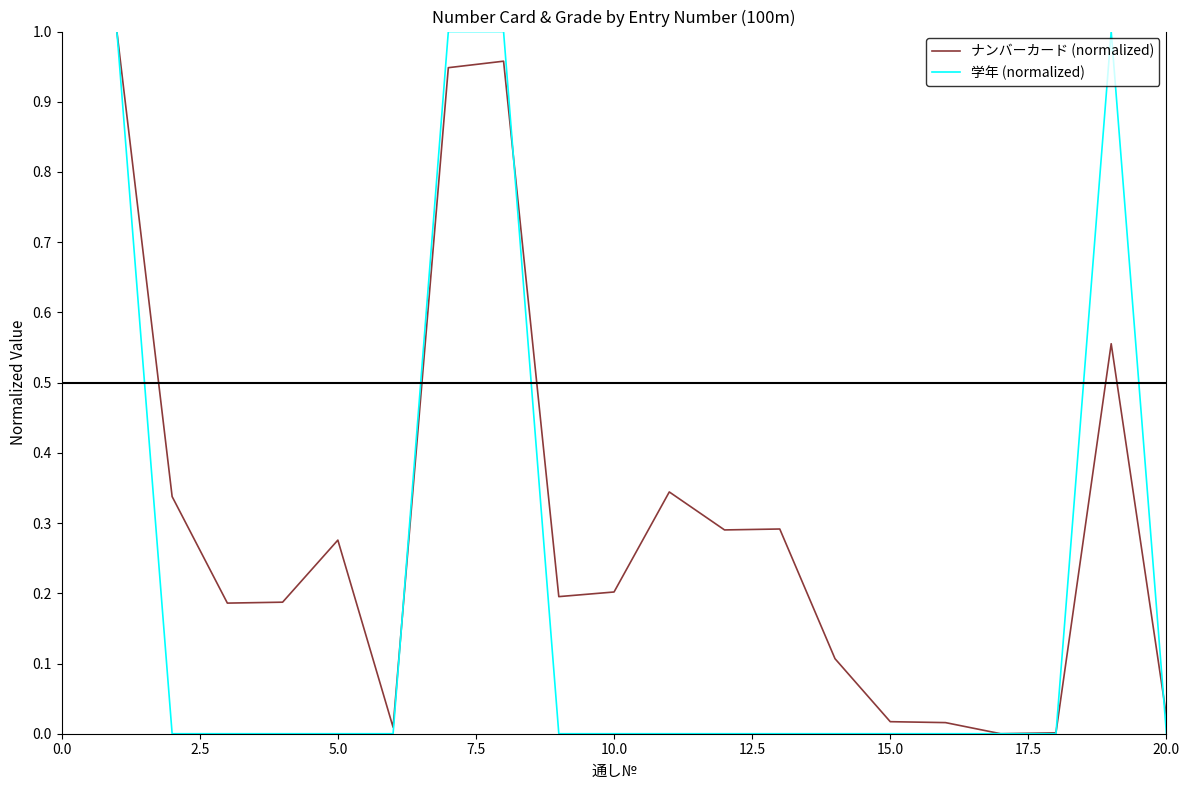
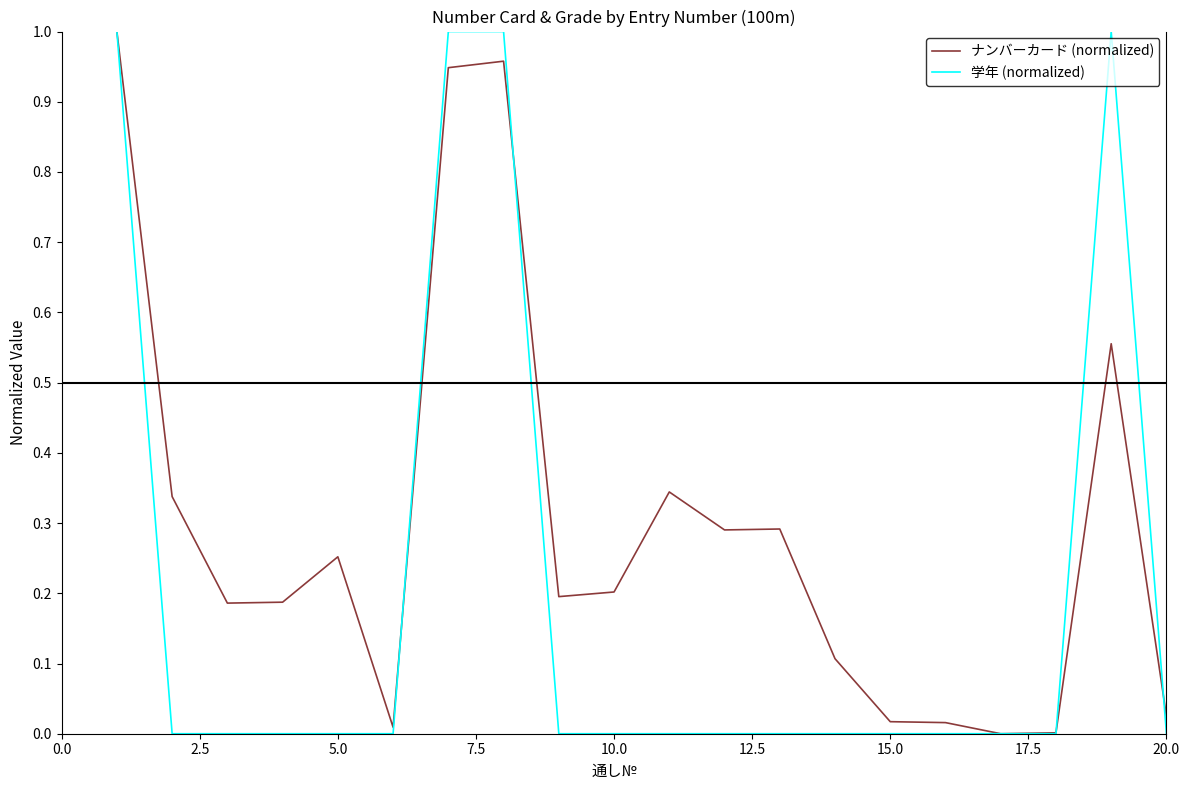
ナンバーカード (normalized), 5.0: 0.28 -> 0.25
